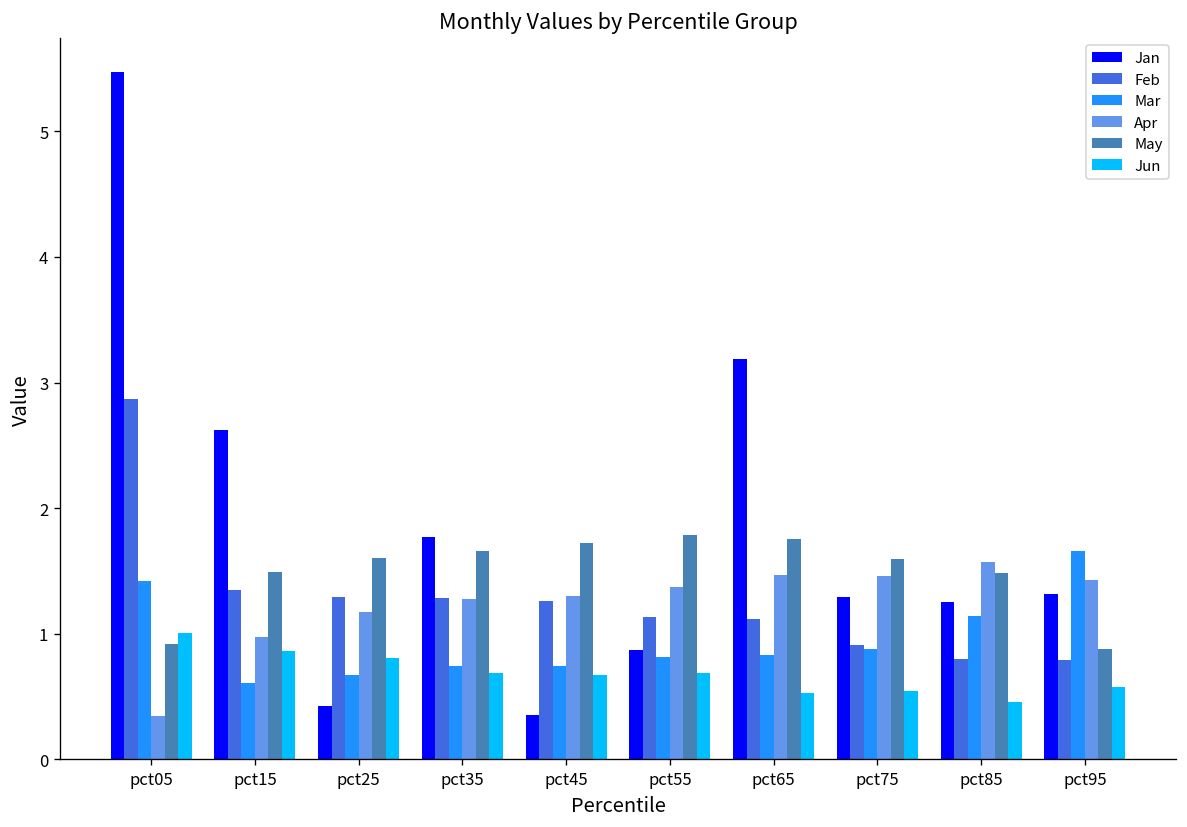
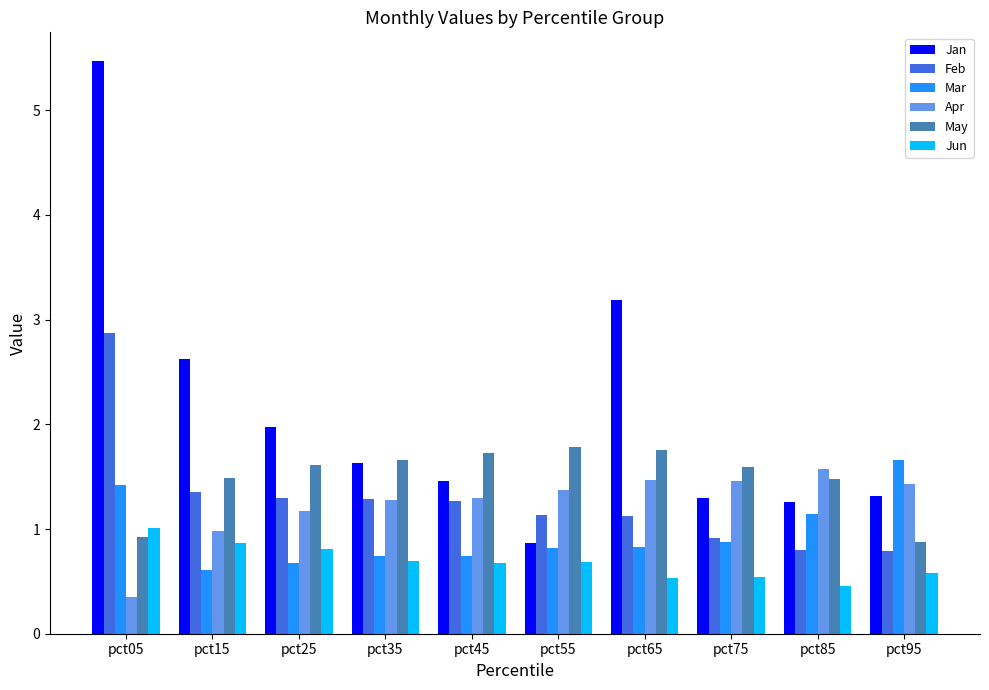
Jan, pct25: 0.43 -> 1.97
Jan, pct35: 1.77 -> 1.63
Jan, pct45: 0.36 -> 1.46
